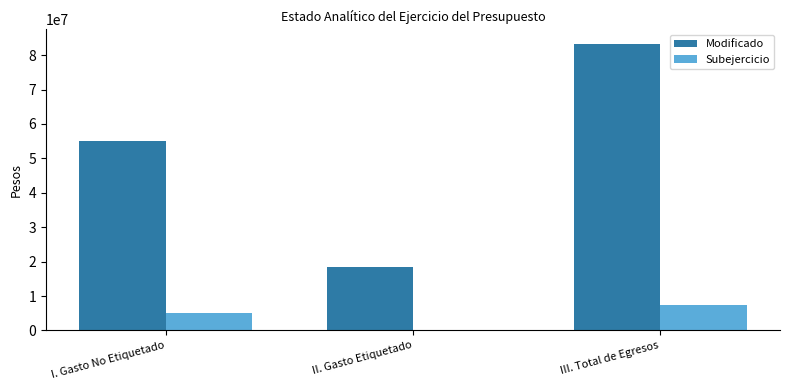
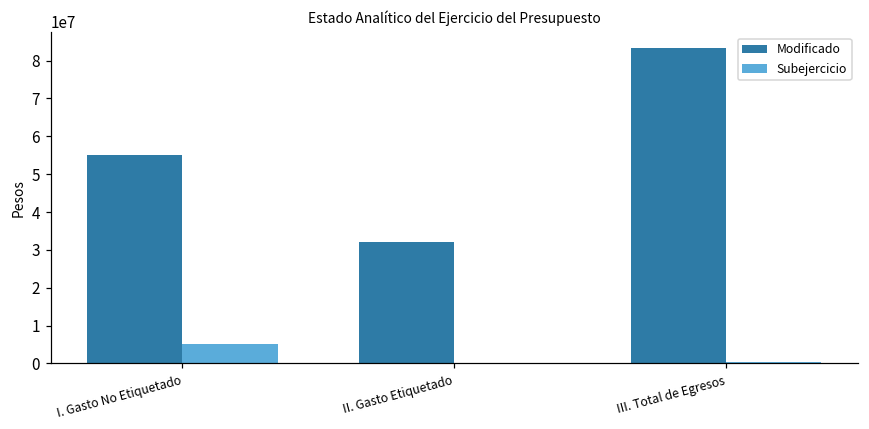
Modificado, II. Gasto Etiquetado: 18000000 -> 32000000
Subejercicio, III. Total de Egresos: 7000000 -> 0
